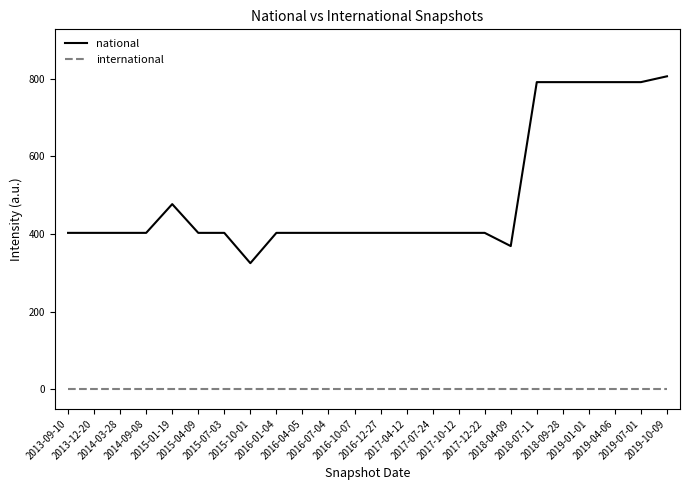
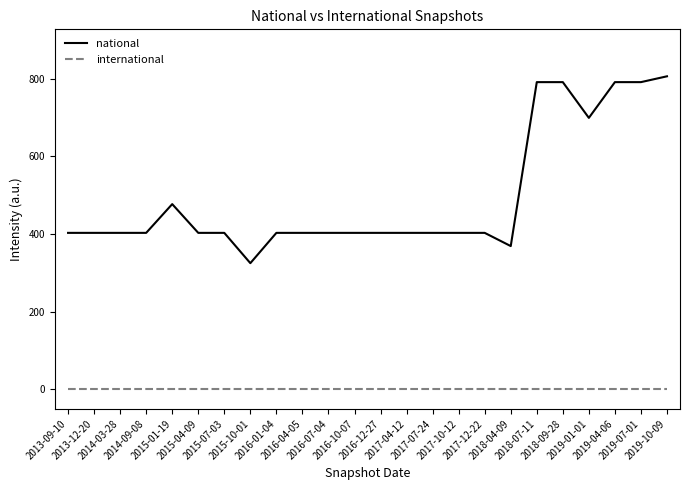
national, 2019-01-01: 790 -> 700
